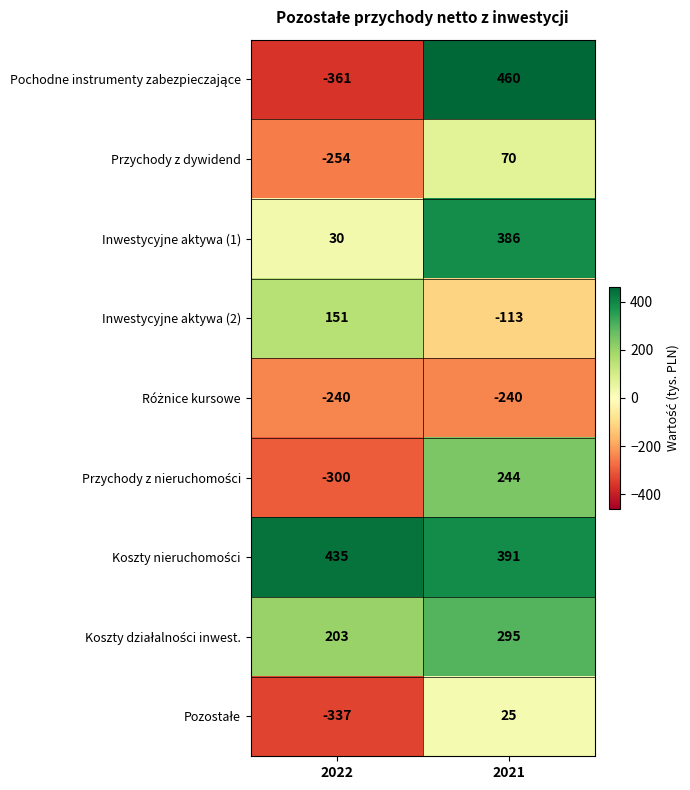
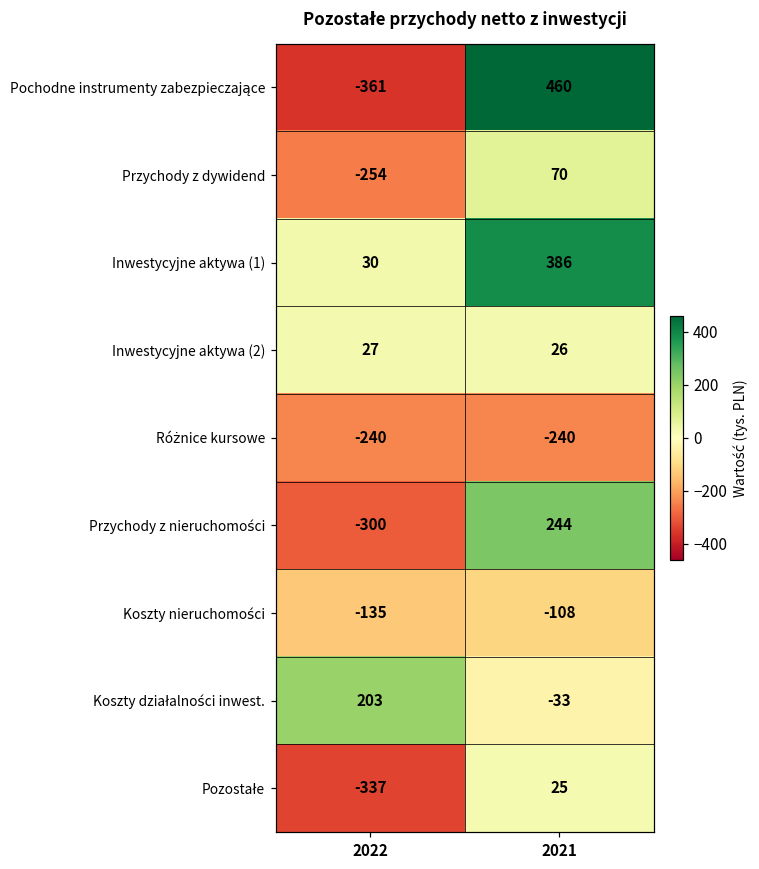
Inwestycyjne aktywa (2), 2022: 151 -> 27
Inwestycyjne aktywa (2), 2021: -113 -> 26
Koszty nieruchomości, 2022: 435 -> -135
Koszty nieruchomości, 2021: 391 -> -108
Koszty działalności inwest., 2021: 295 -> -33
